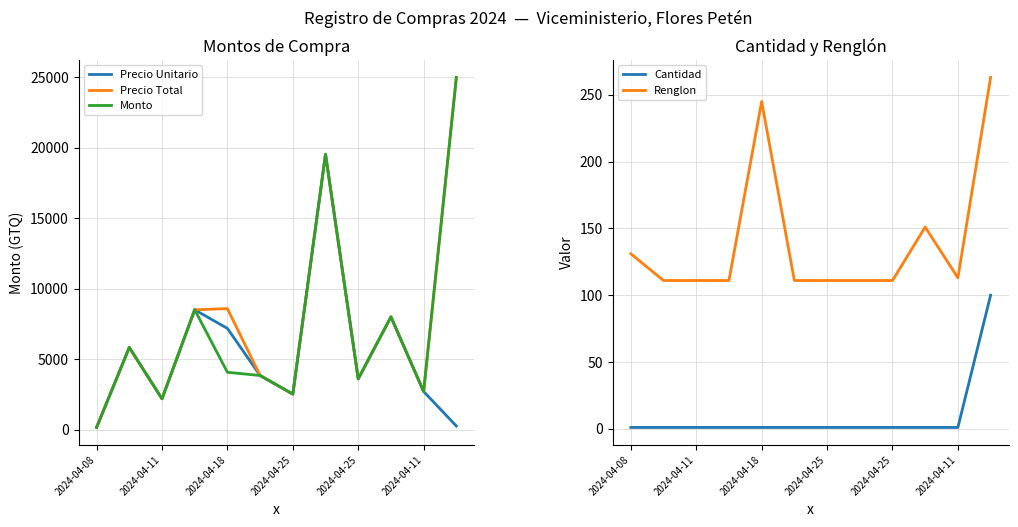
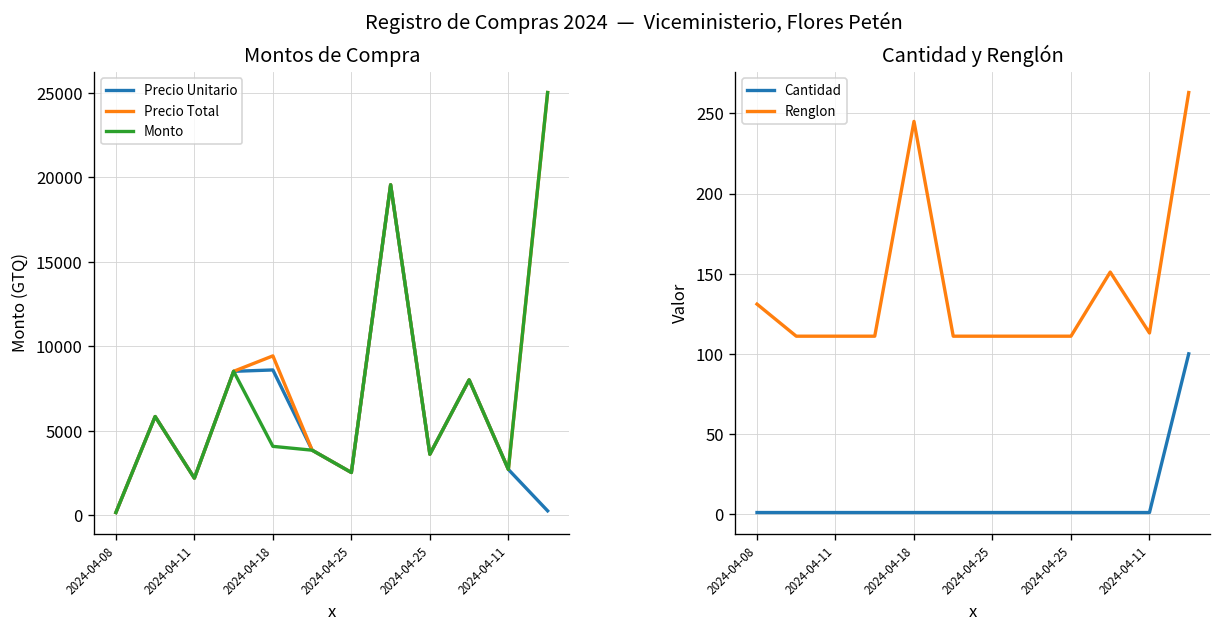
Montos de Compra, Precio Unitario, 2024-04-18: 7200 -> 8600
Montos de Compra, Precio Total, 2024-04-18: 8600 -> 9400
